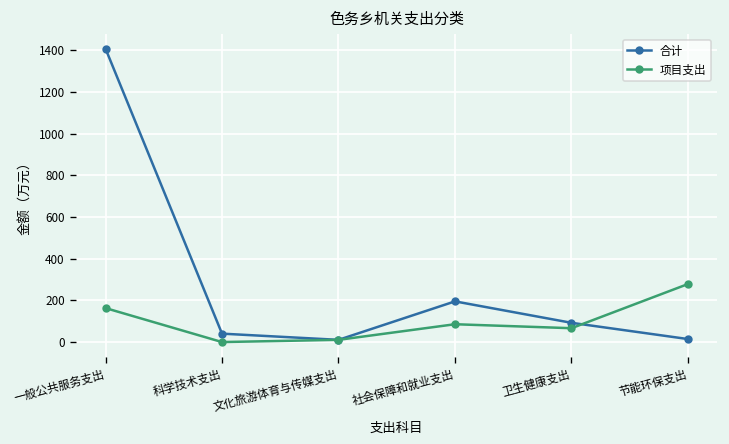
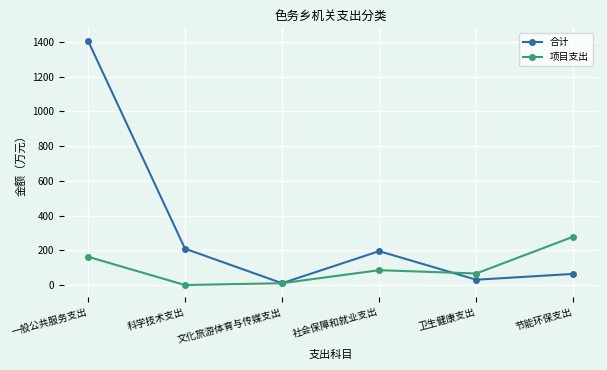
合计, 科学技术支出: 40 -> 210
合计, 卫生健康支出: 90 -> 30
合计, 节能环保支出: 10 -> 60
